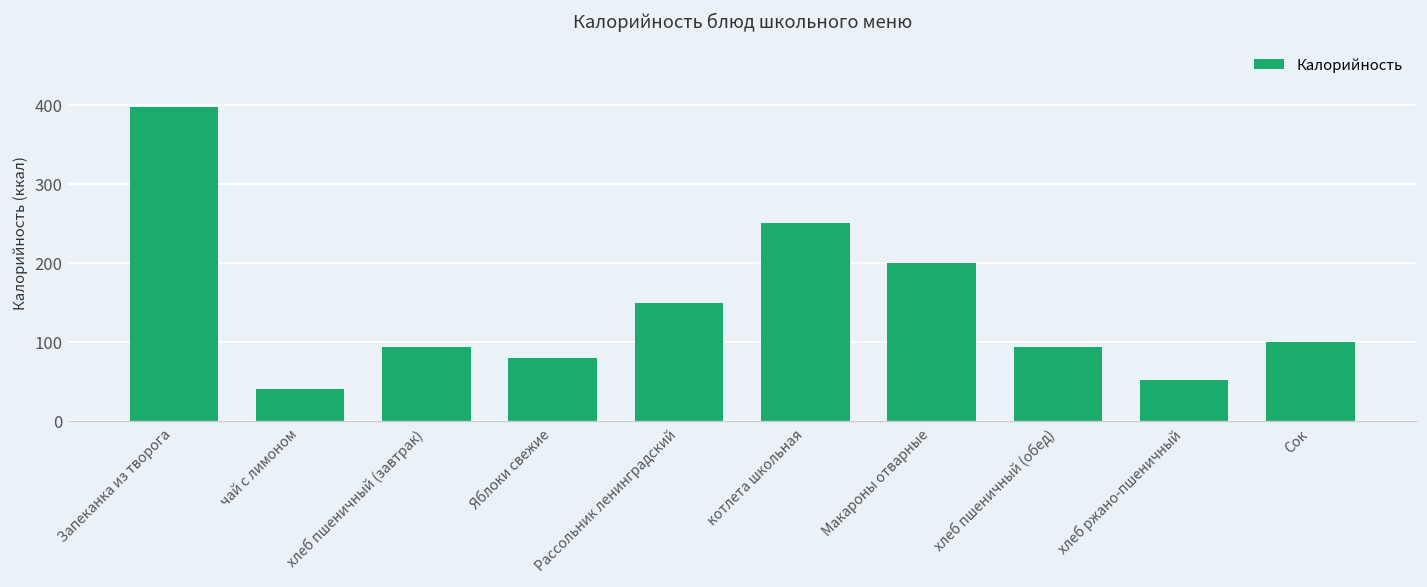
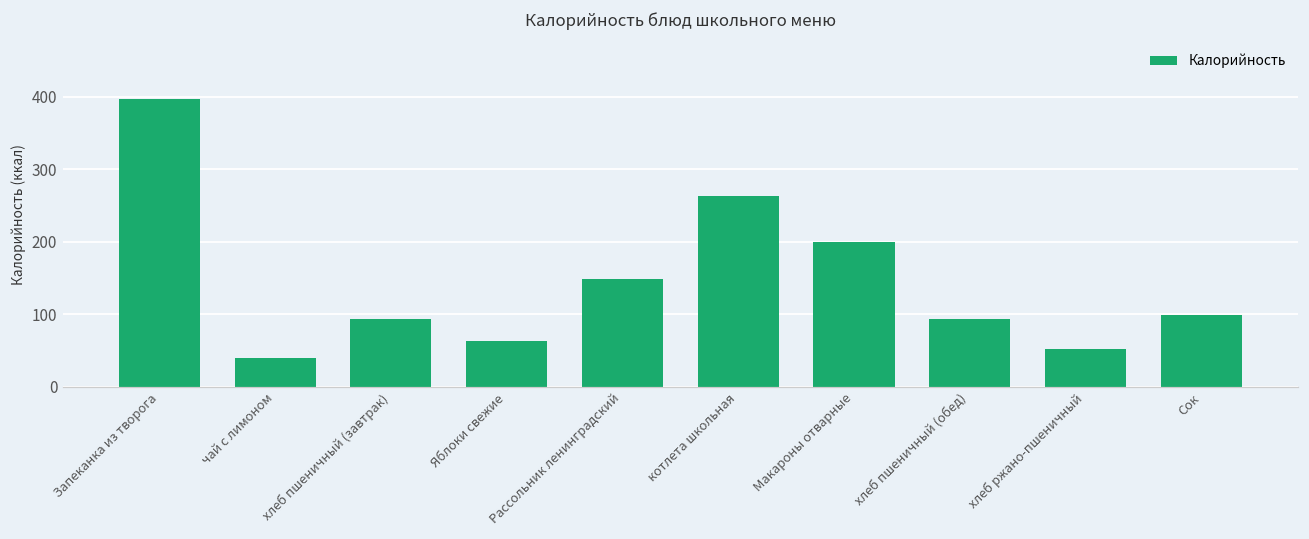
Яблоки свежие: 80 -> 60
котлета школьная: 250 -> 260
